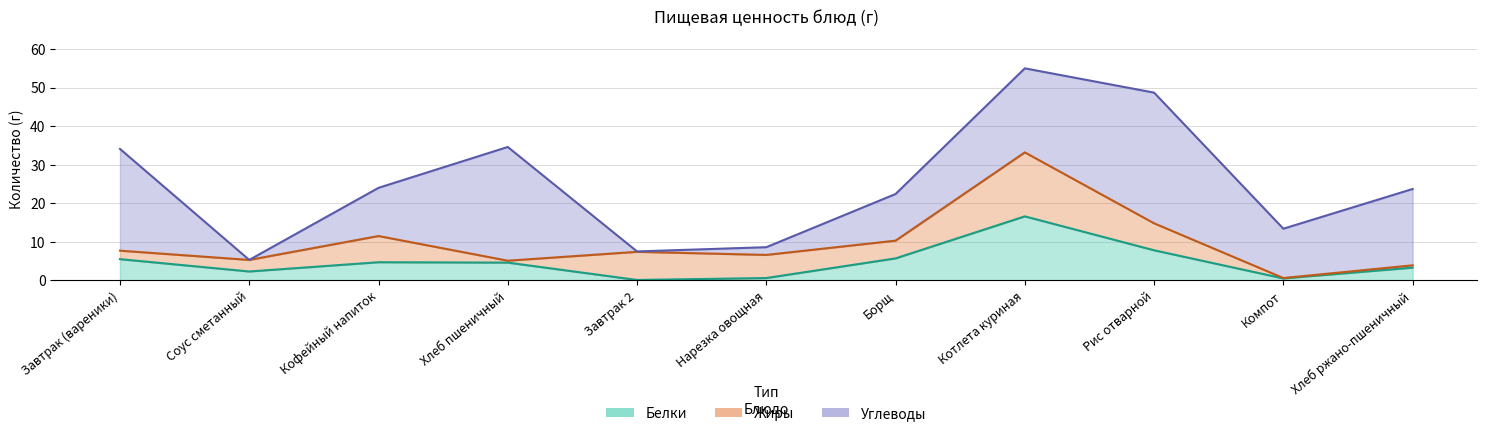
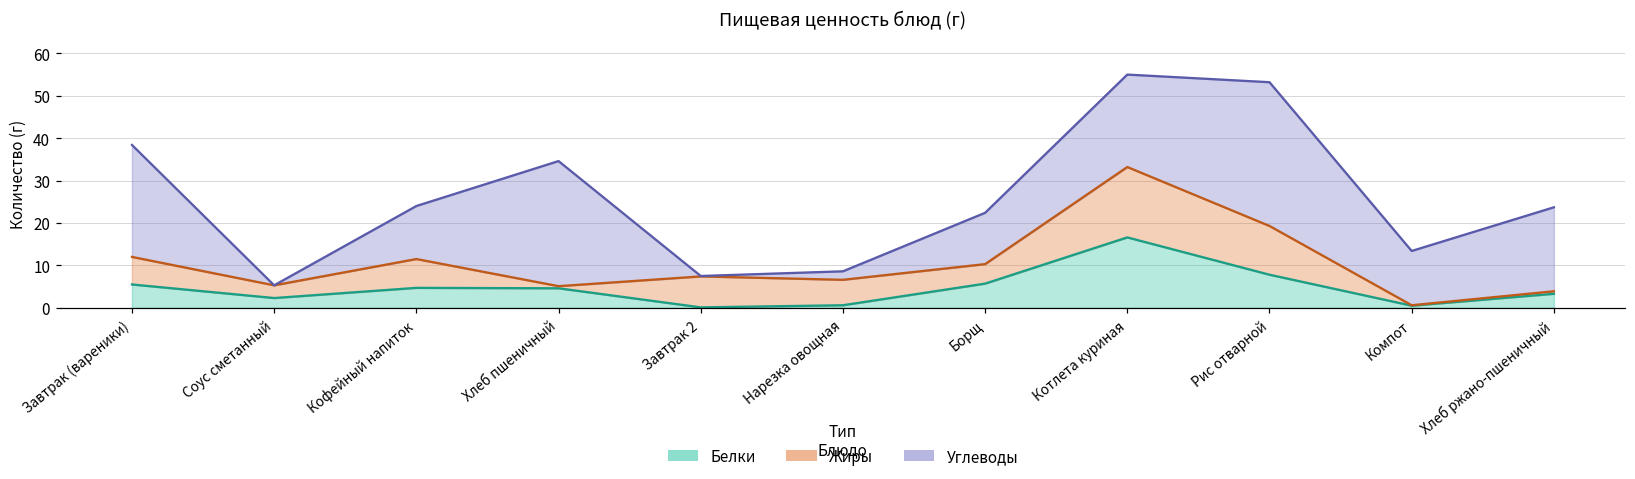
Жиры, Завтрак (вареники): 2 -> 7
Жиры, Рис отварной: 7 -> 12
